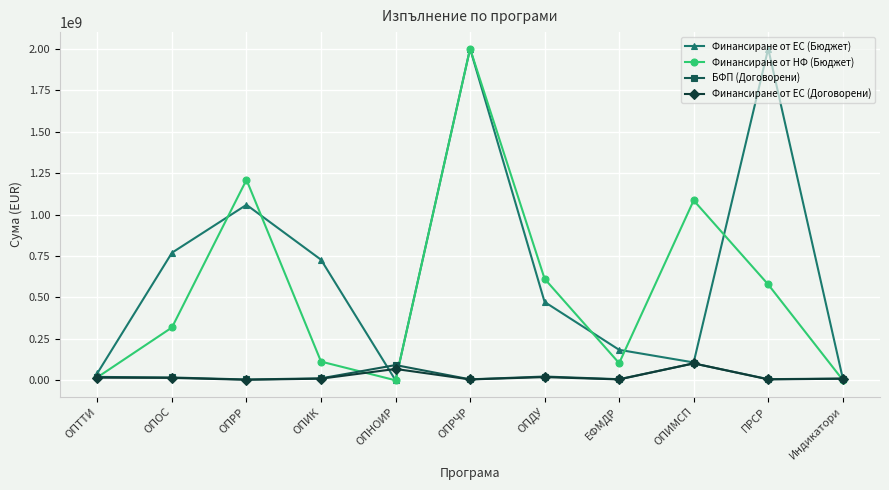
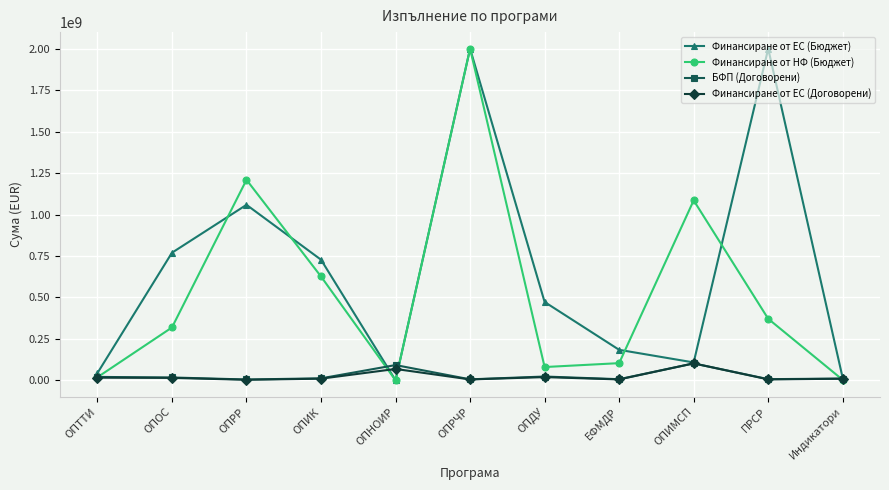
Финансиране от НФ (Бюджет), ОПИК: 110000000 -> 630000000
Финансиране от НФ (Бюджет), ОПДУ: 610000000 -> 80000000
Финансиране от НФ (Бюджет), ПРСР: 580000000 -> 370000000
